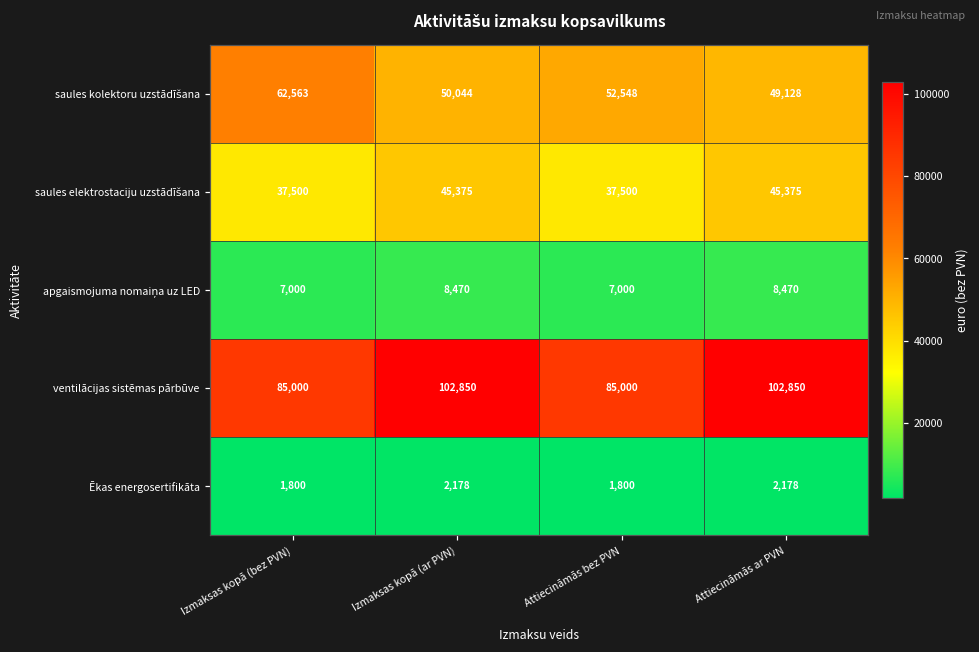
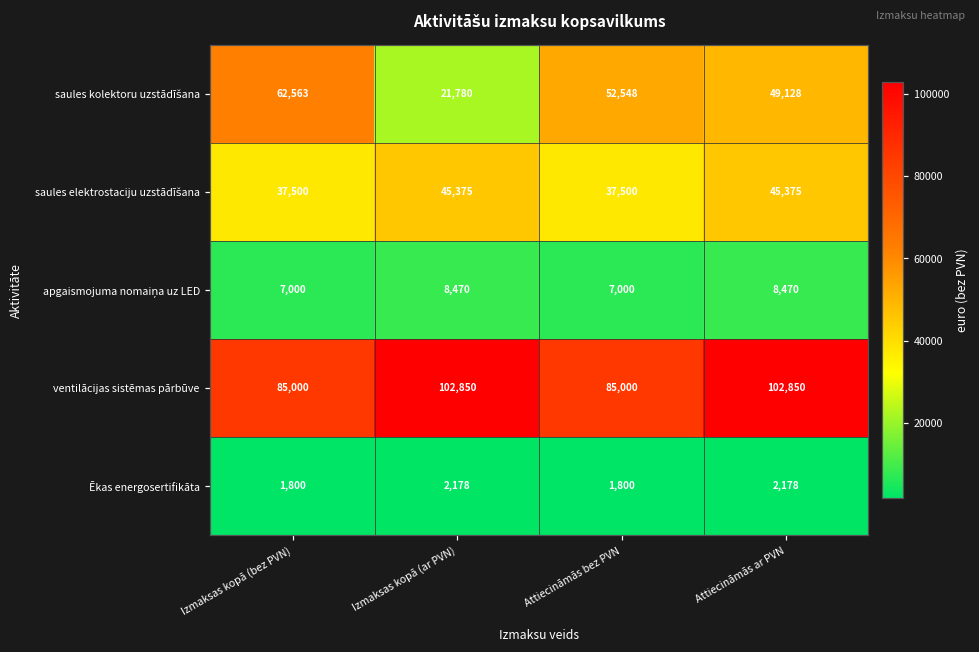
saules kolektoru uzstādīšana, Izmaksas kopā (ar PVN): 50,044 -> 21,780
